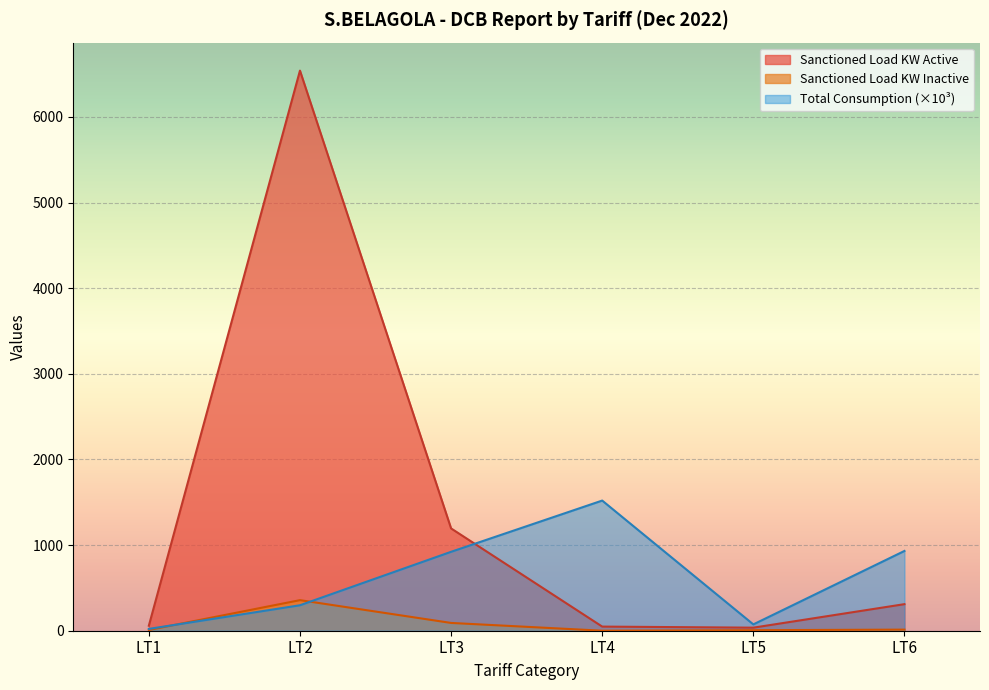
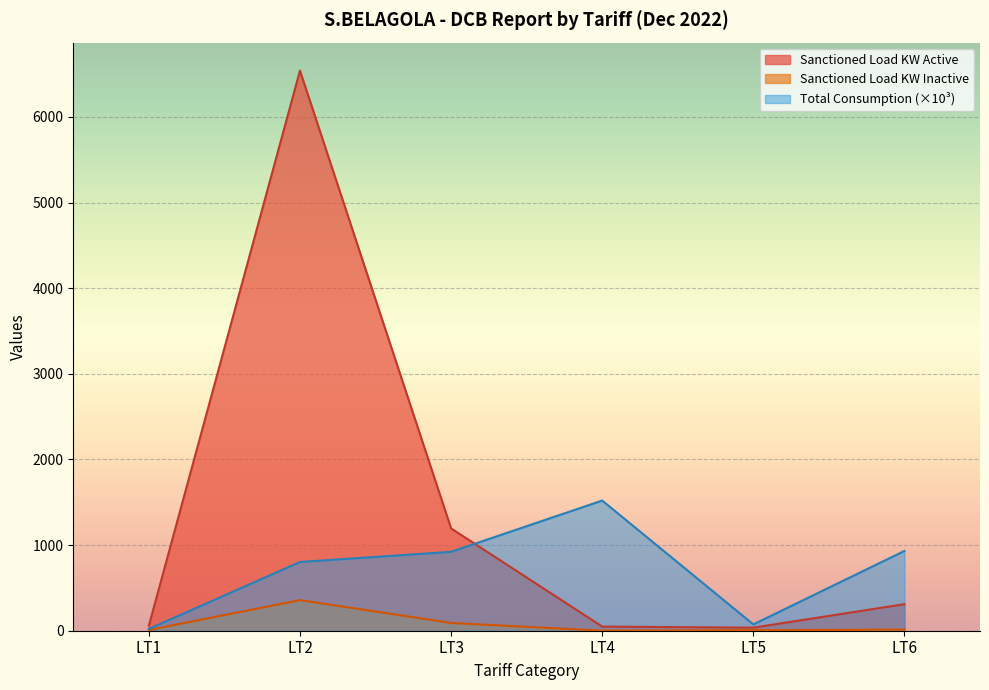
Total Consumption (×10³), LT2: 300 -> 800
